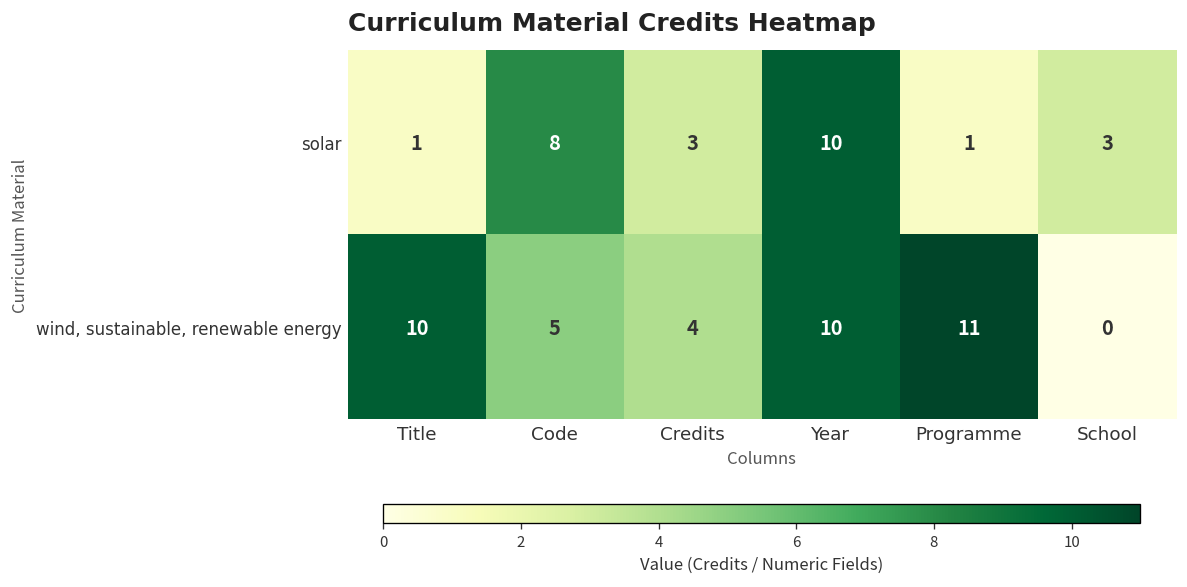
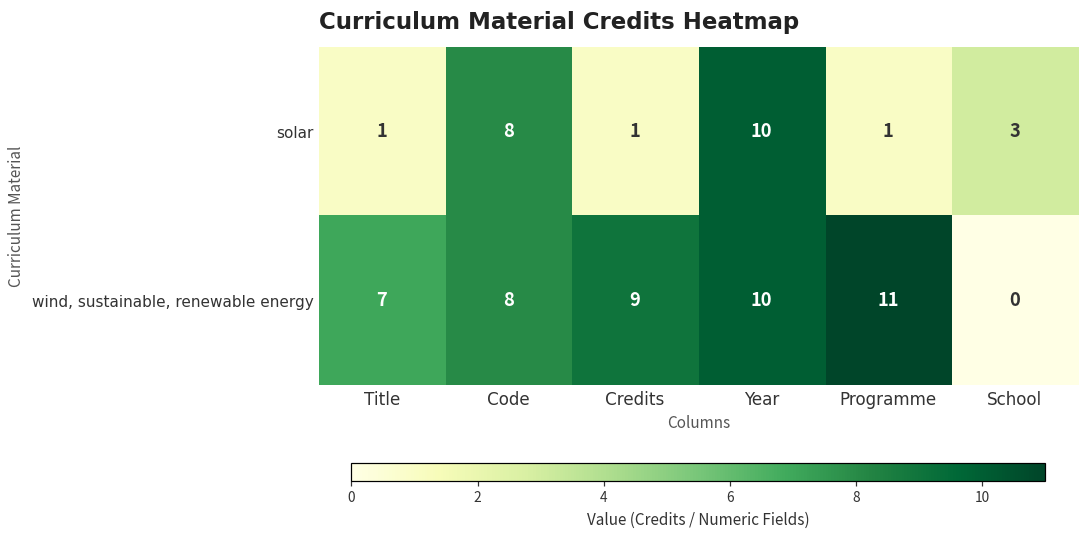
solar, Credits: 3 -> 1
wind, sustainable, renewable energy, Title: 10 -> 7
wind, sustainable, renewable energy, Code: 5 -> 8
wind, sustainable, renewable energy, Credits: 4 -> 9
